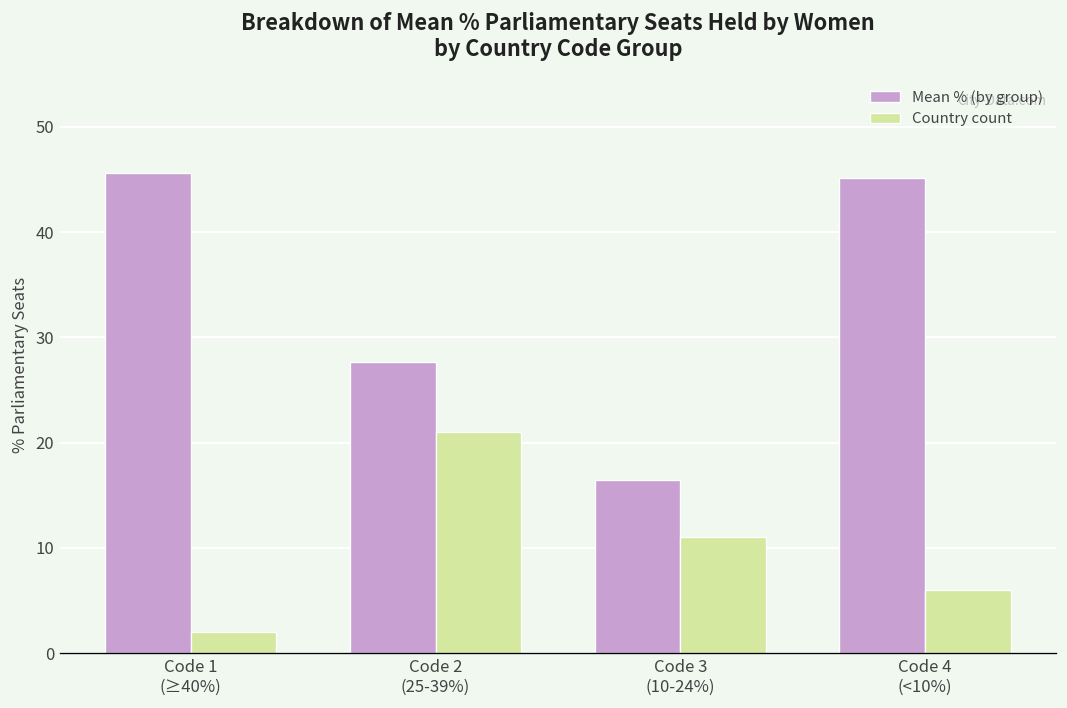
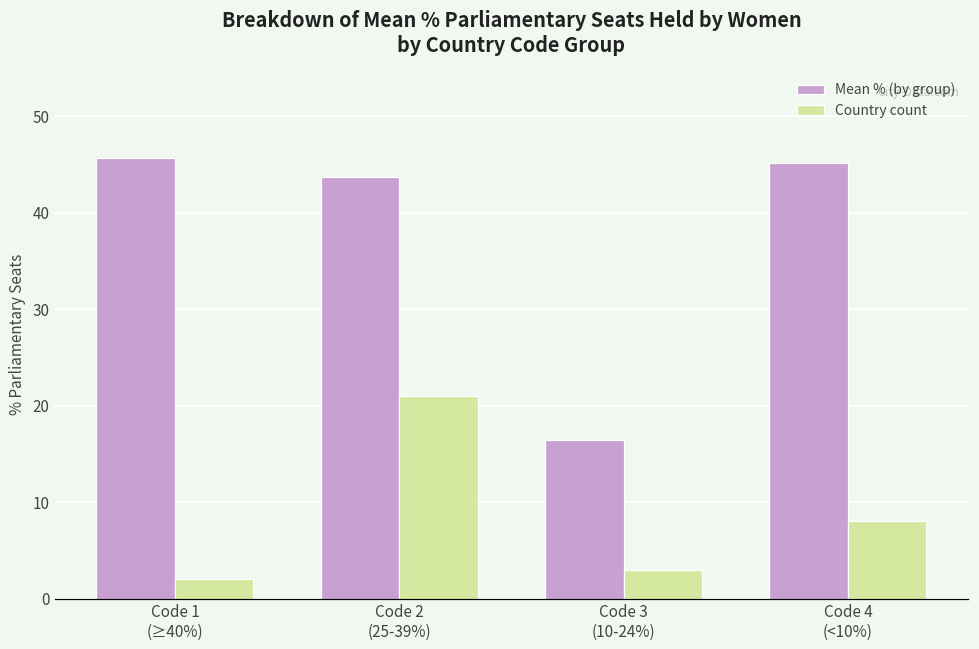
Mean % (by group), Code 2 (25-39%): 28 -> 44
Country count, Code 3 (10-24%): 11 -> 3
Country count, Code 4 (<10%): 6 -> 8
